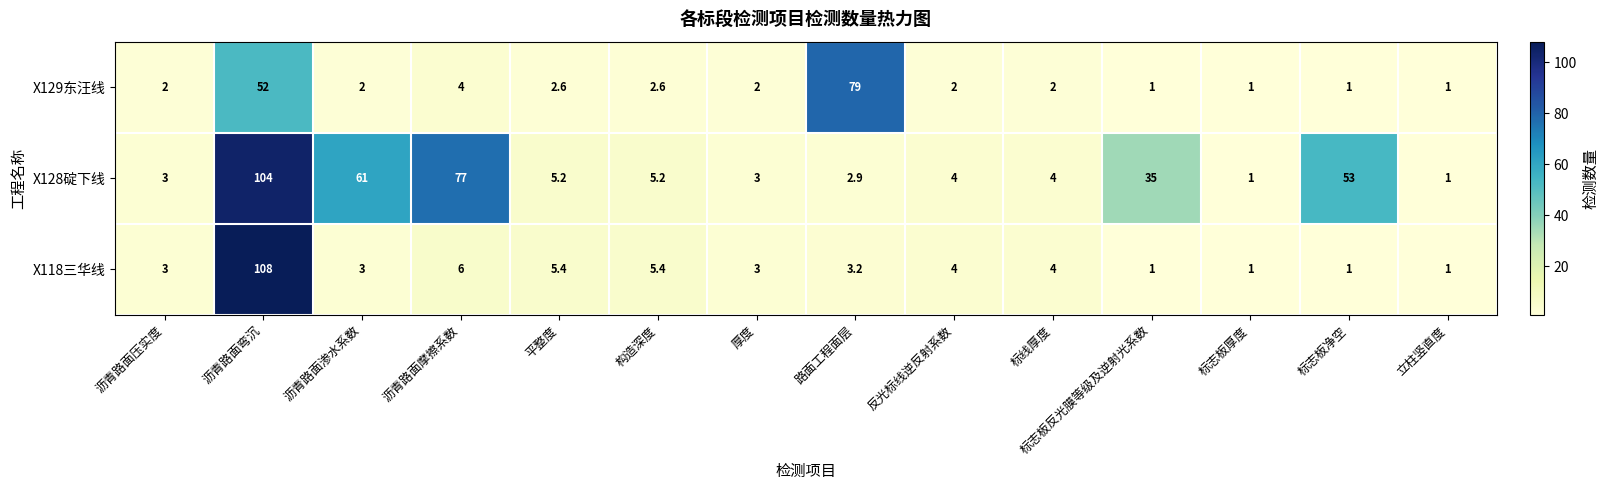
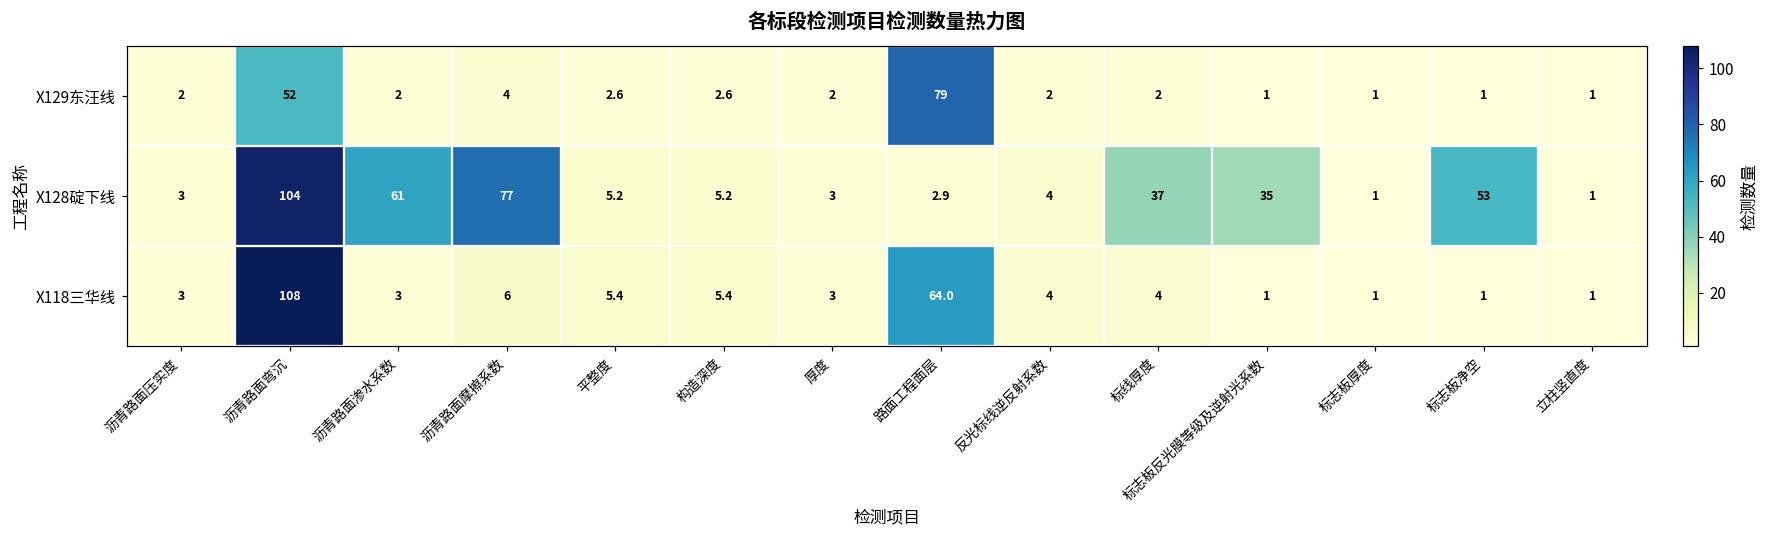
X128碇下线, 标线厚度: 4 -> 37
X118三华线, 路面工程面层: 3.2 -> 64.0
